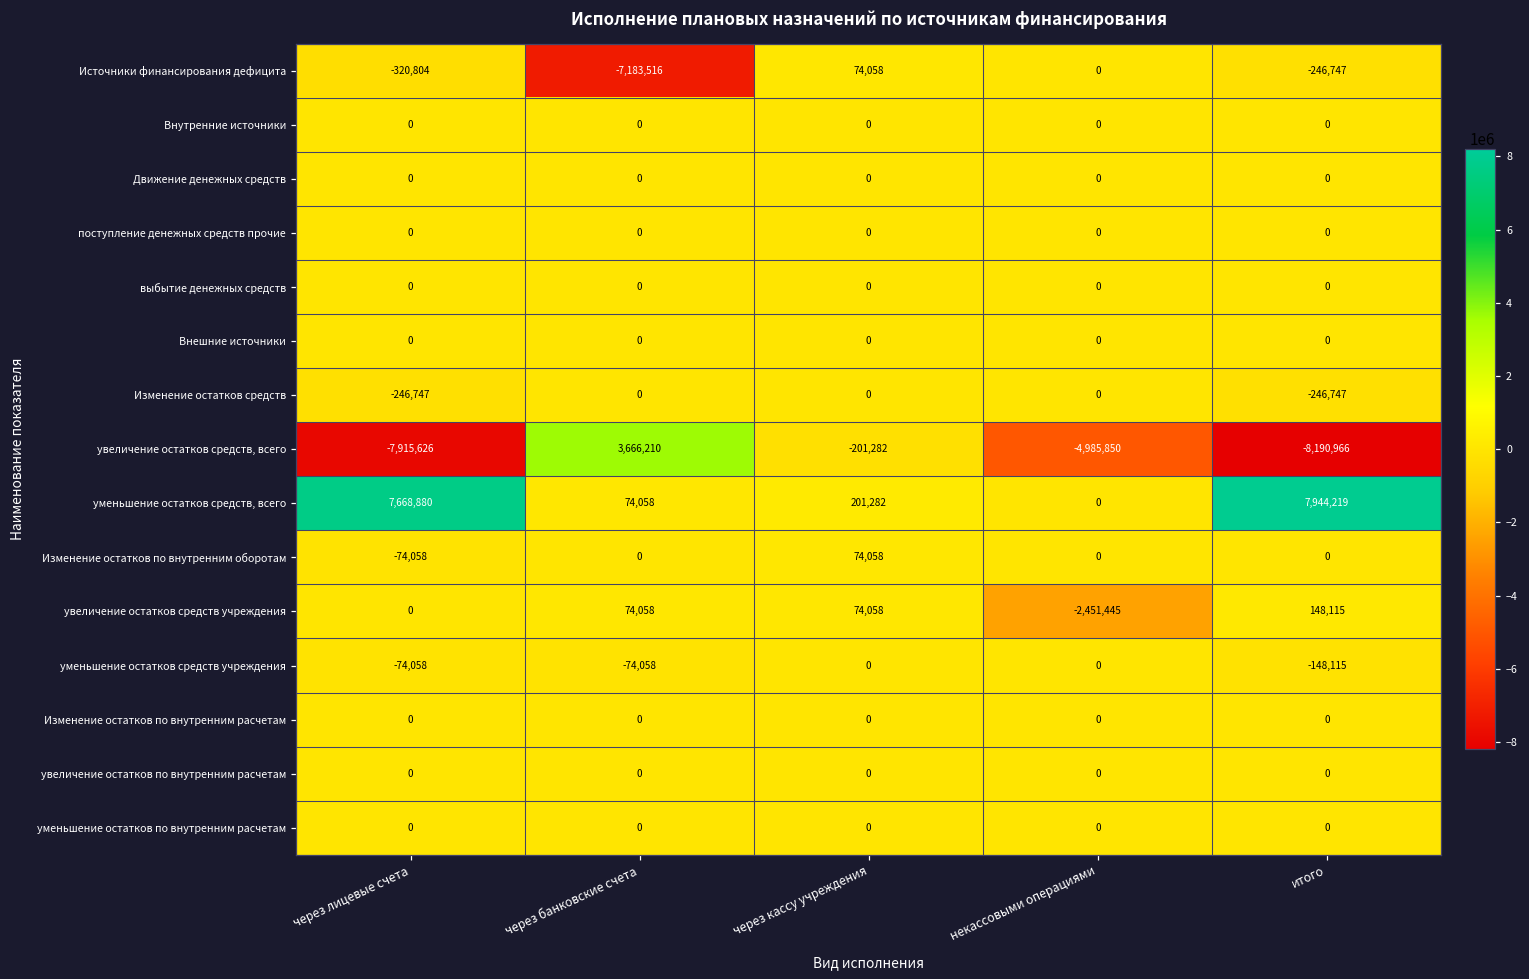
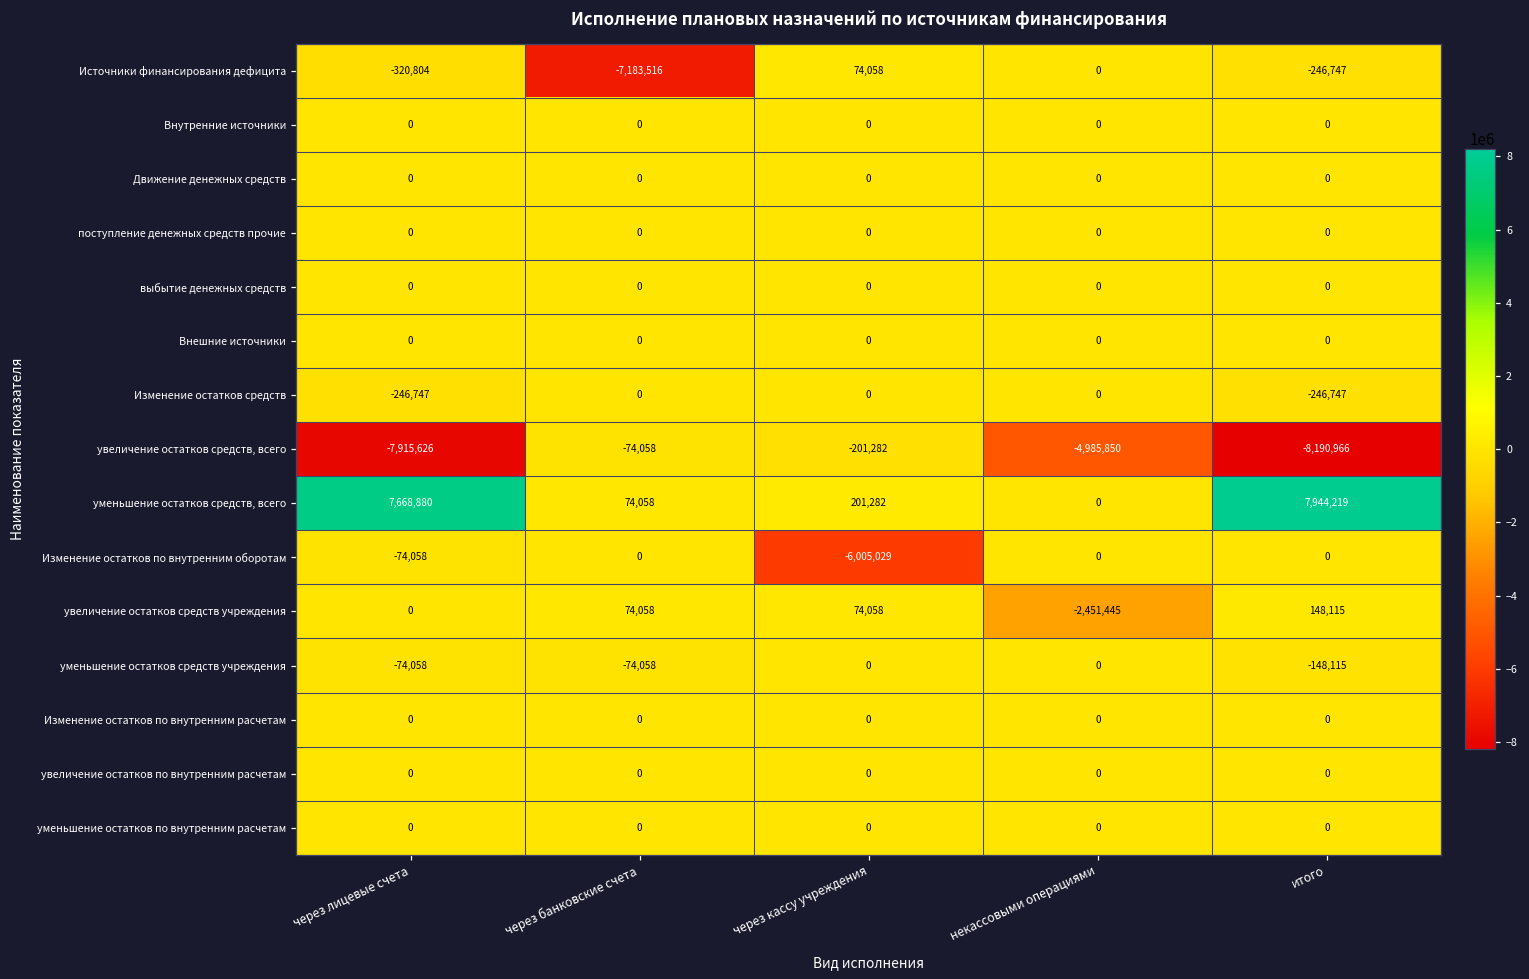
увеличение остатков средств, всего, через банковские счета: 3,666,210 -> -74,058
Изменение остатков по внутренним оборотам, через кассу учреждения: 74,058 -> -6,005,029
